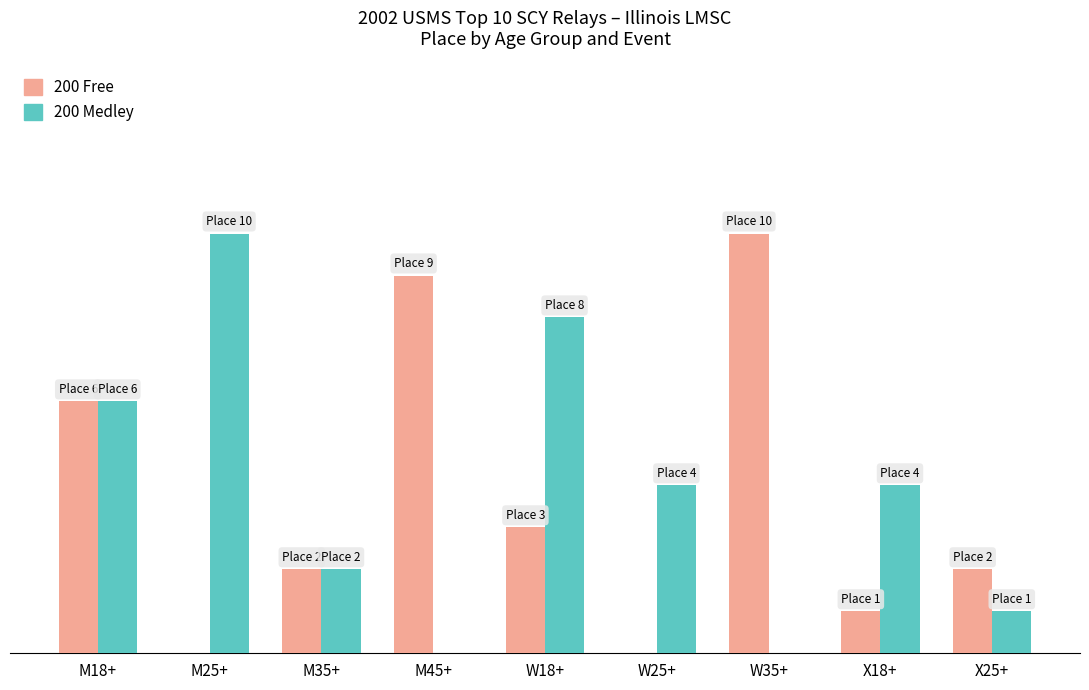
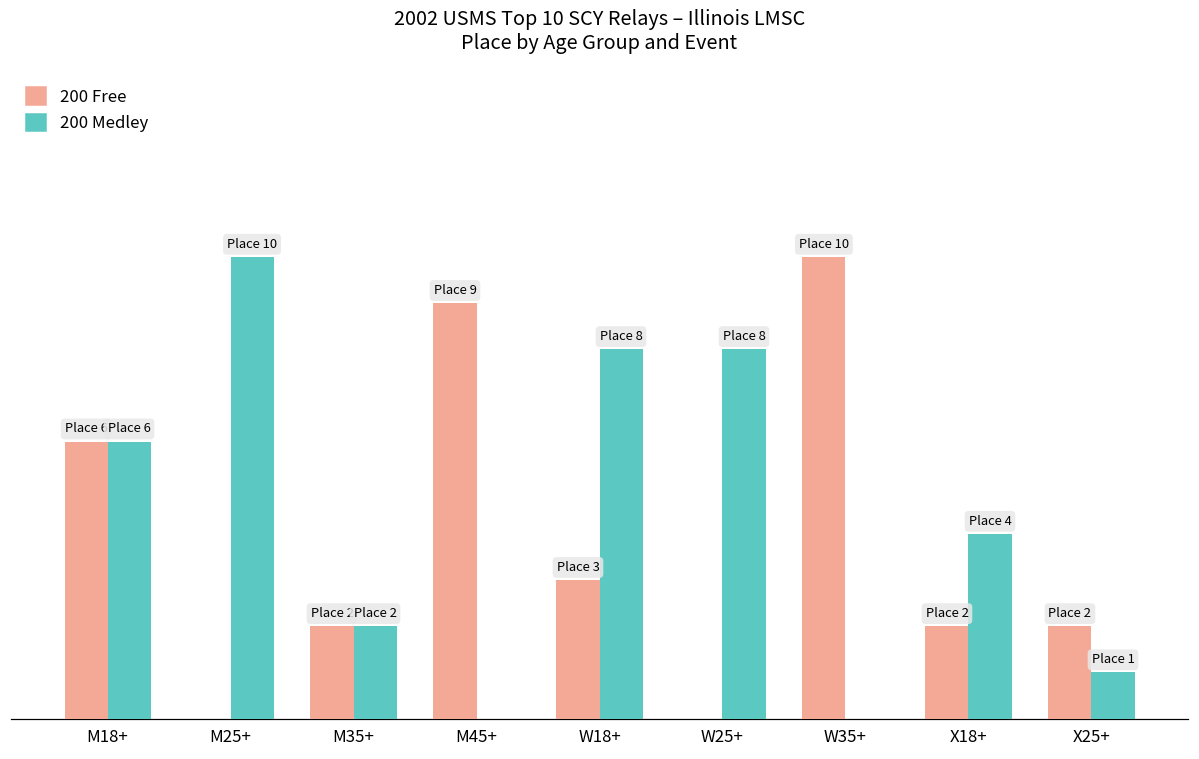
200 Medley, W25+: 4 -> 8
200 Free, X18+: 1 -> 2
